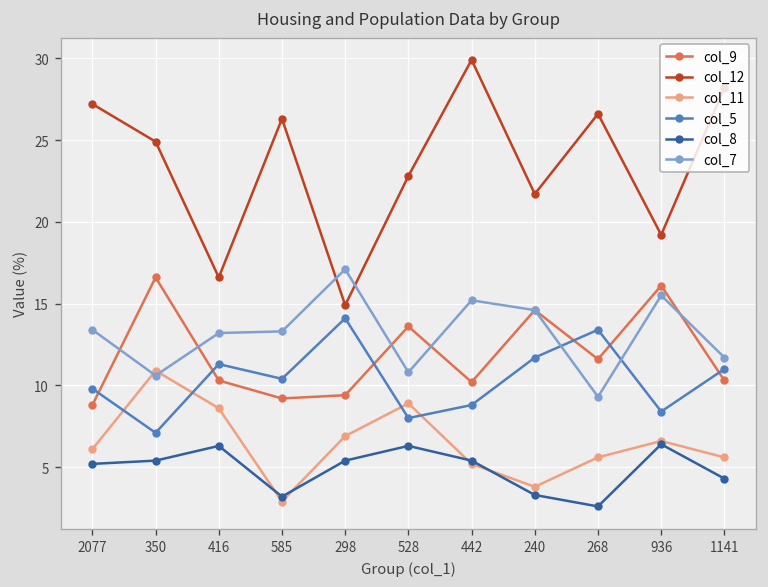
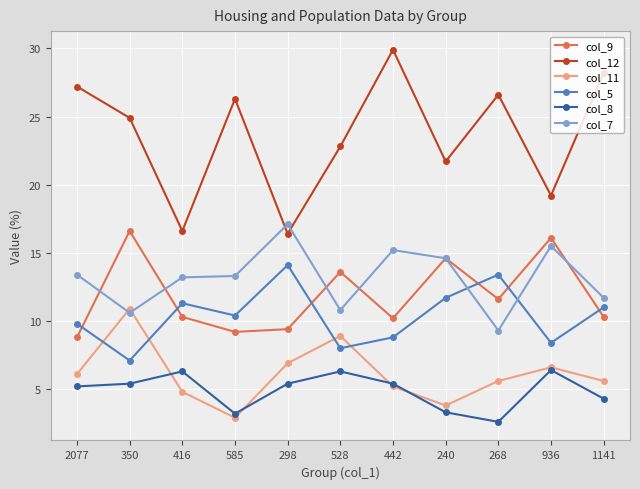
col_11, 416: 8.6 -> 4.8
col_12, 298: 14.9 -> 16.4
